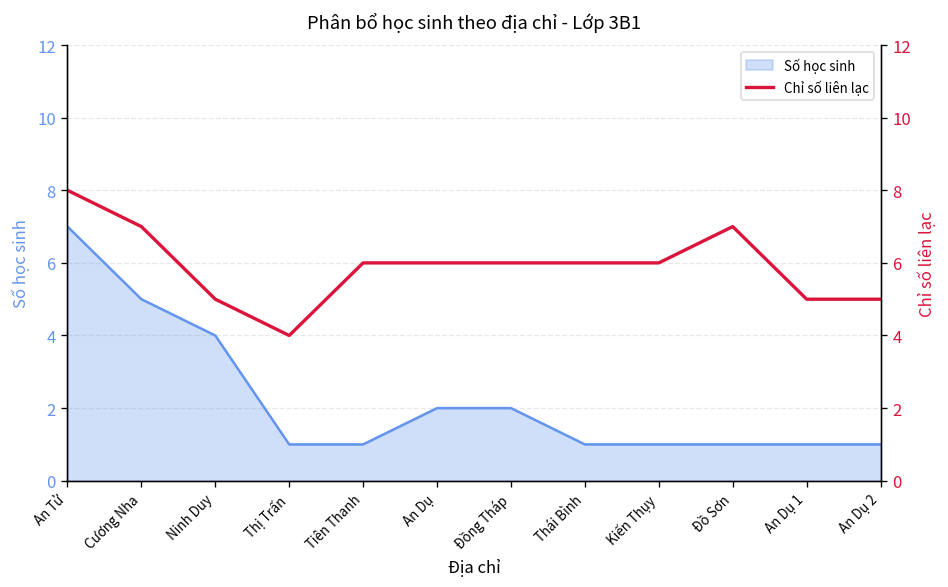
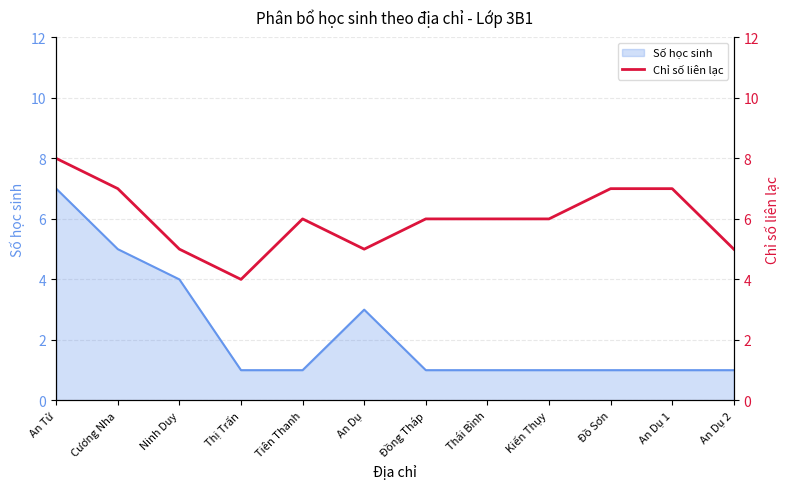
Số học sinh, An Dụ: 2 -> 3
Số học sinh, Đồng Tháp: 2 -> 1
Chỉ số liên lạc, An Dụ: 6 -> 5
Chỉ số liên lạc, An Dụ 1: 5 -> 7
